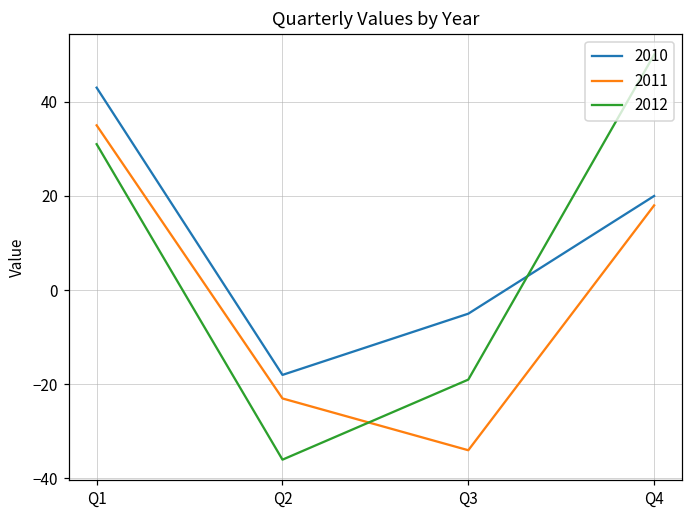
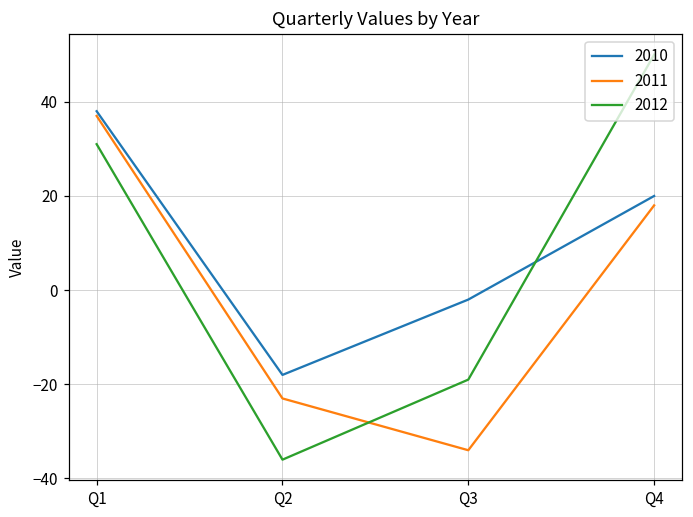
2010, Q1: 43 -> 38
2011, Q1: 35 -> 37
2010, Q3: -5 -> -2
